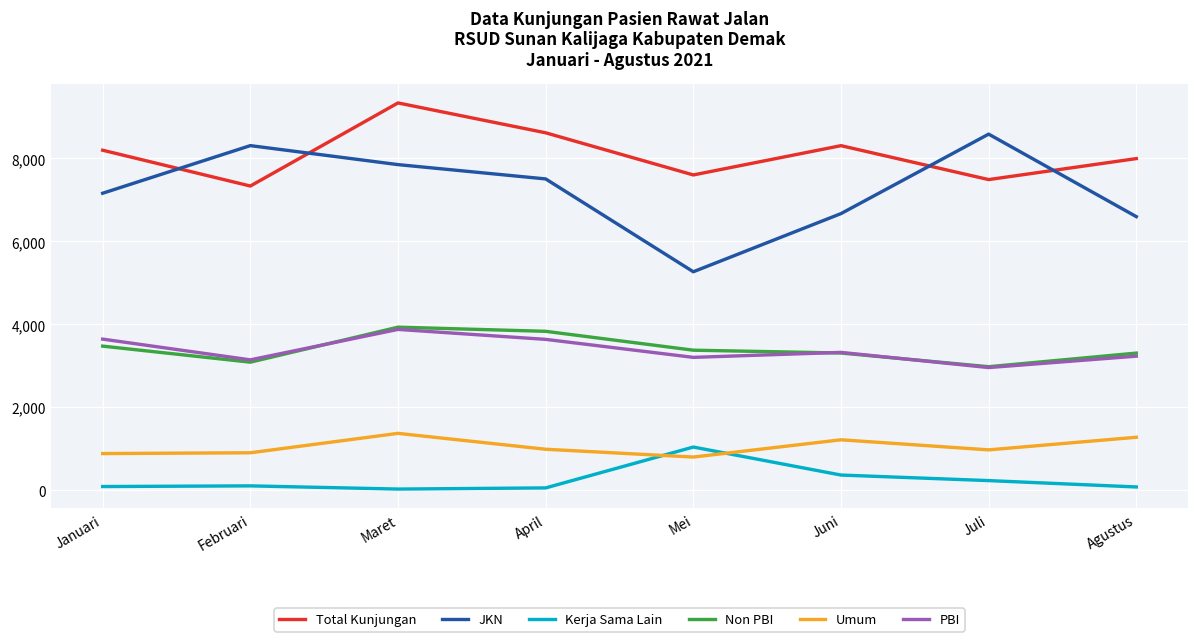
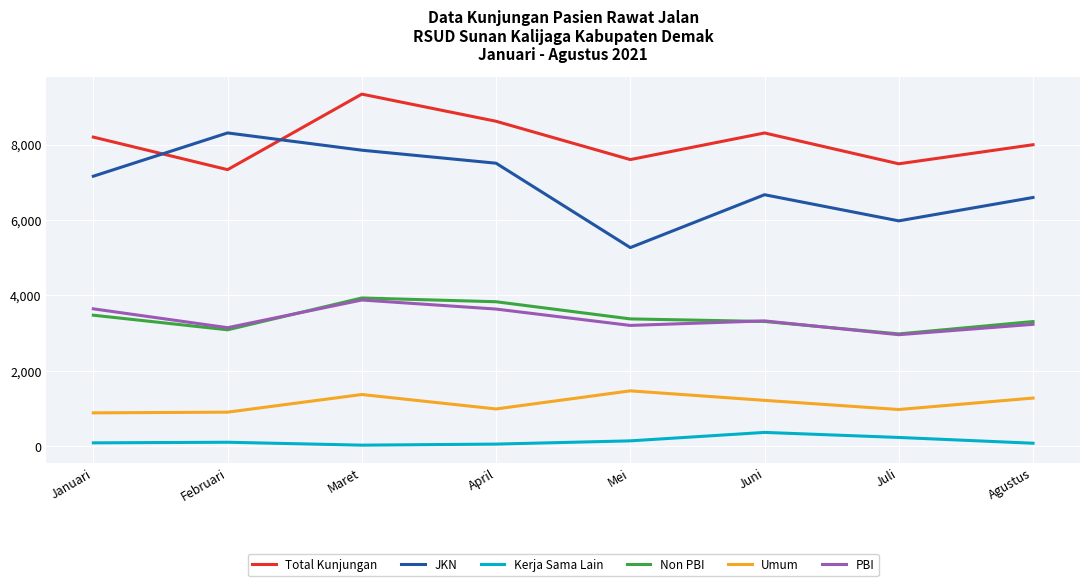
Kerja Sama Lain, Mei: 1,000 -> 100
Umum, Mei: 800 -> 1,500
JKN, Juli: 8,600 -> 6,000
